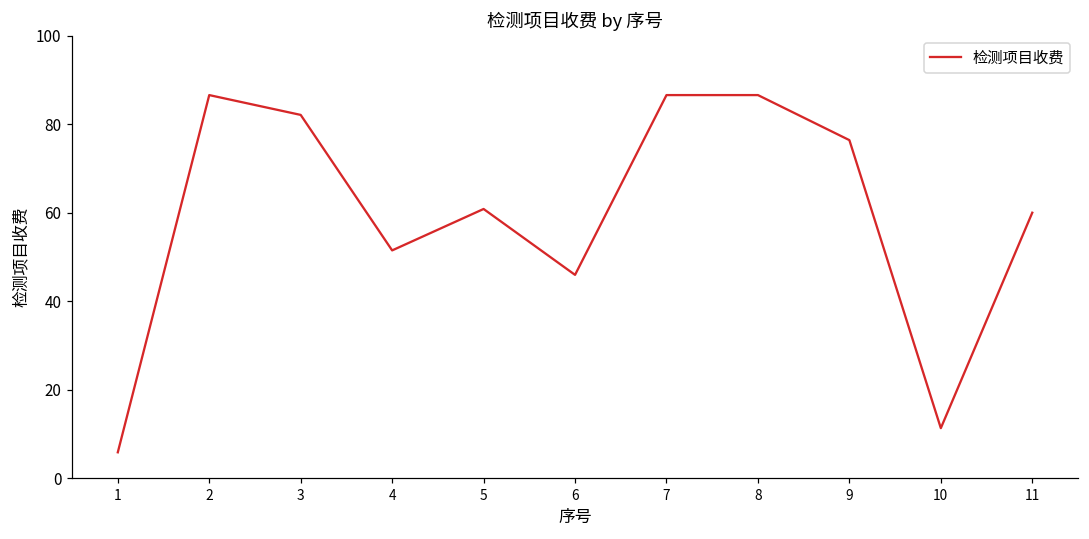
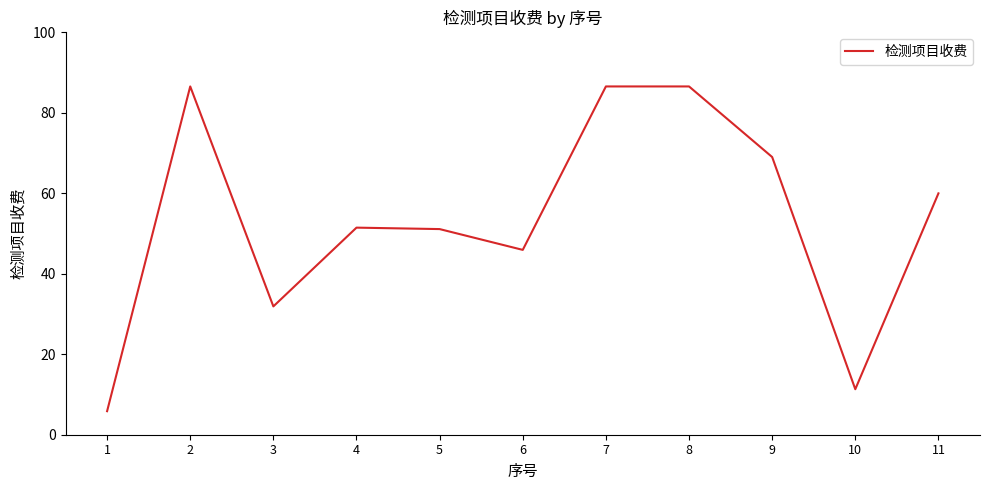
3: 82 -> 32
5: 61 -> 51
9: 76 -> 69
